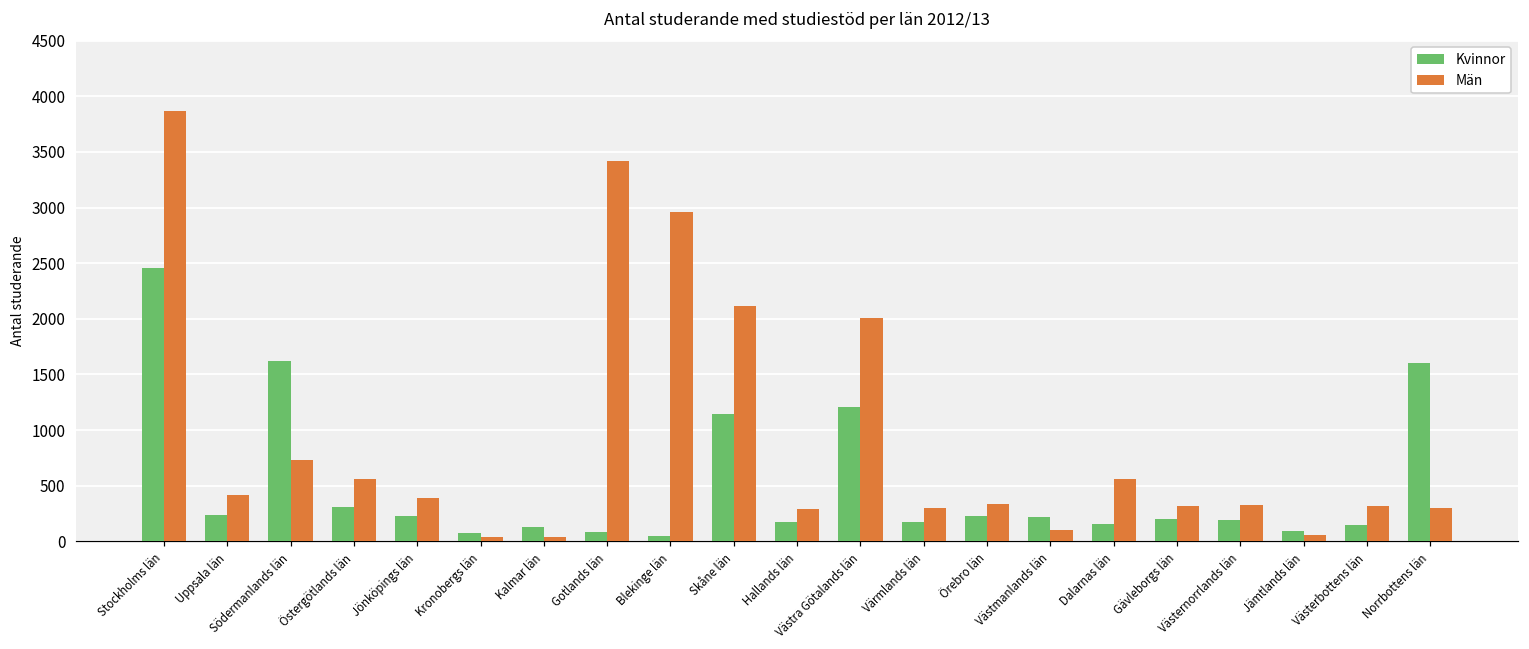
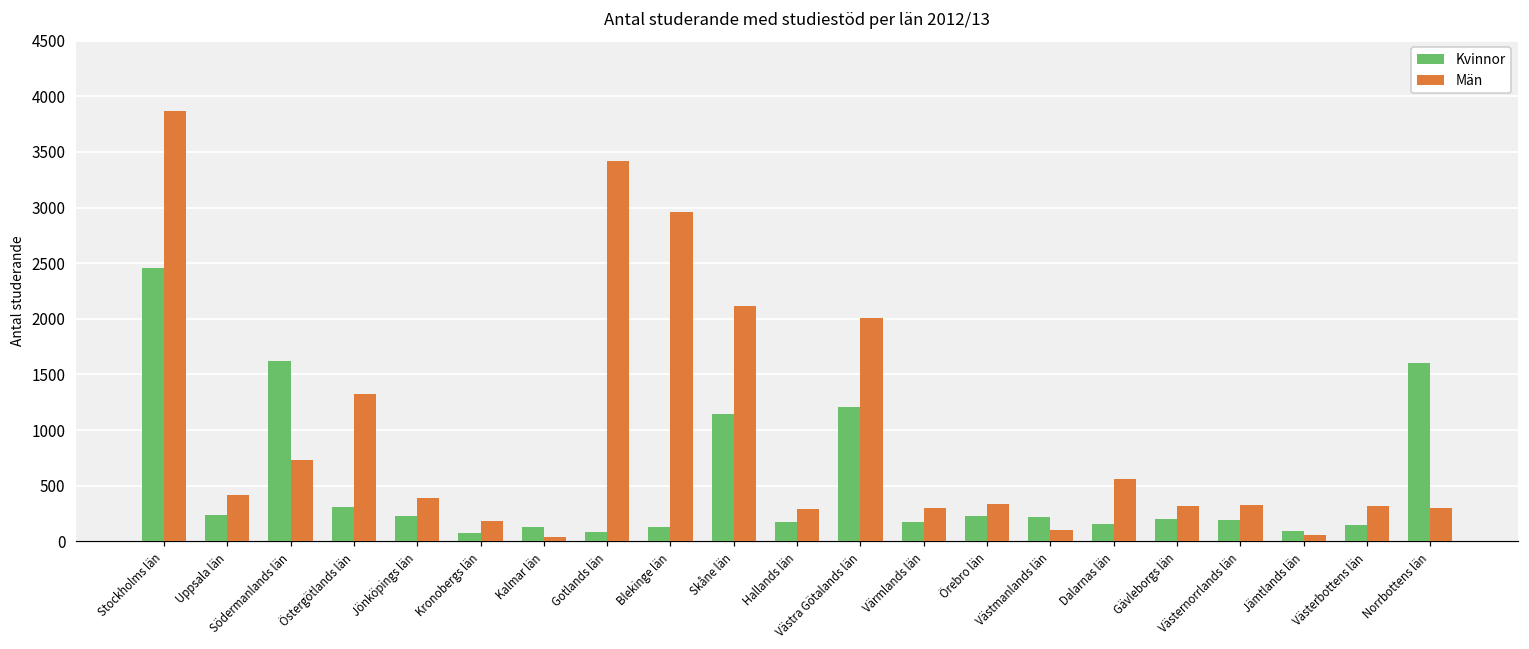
Män, Östergötlands län: 560 -> 1330
Män, Kronobergs län: 40 -> 180
Kvinnor, Blekinge län: 50 -> 130
